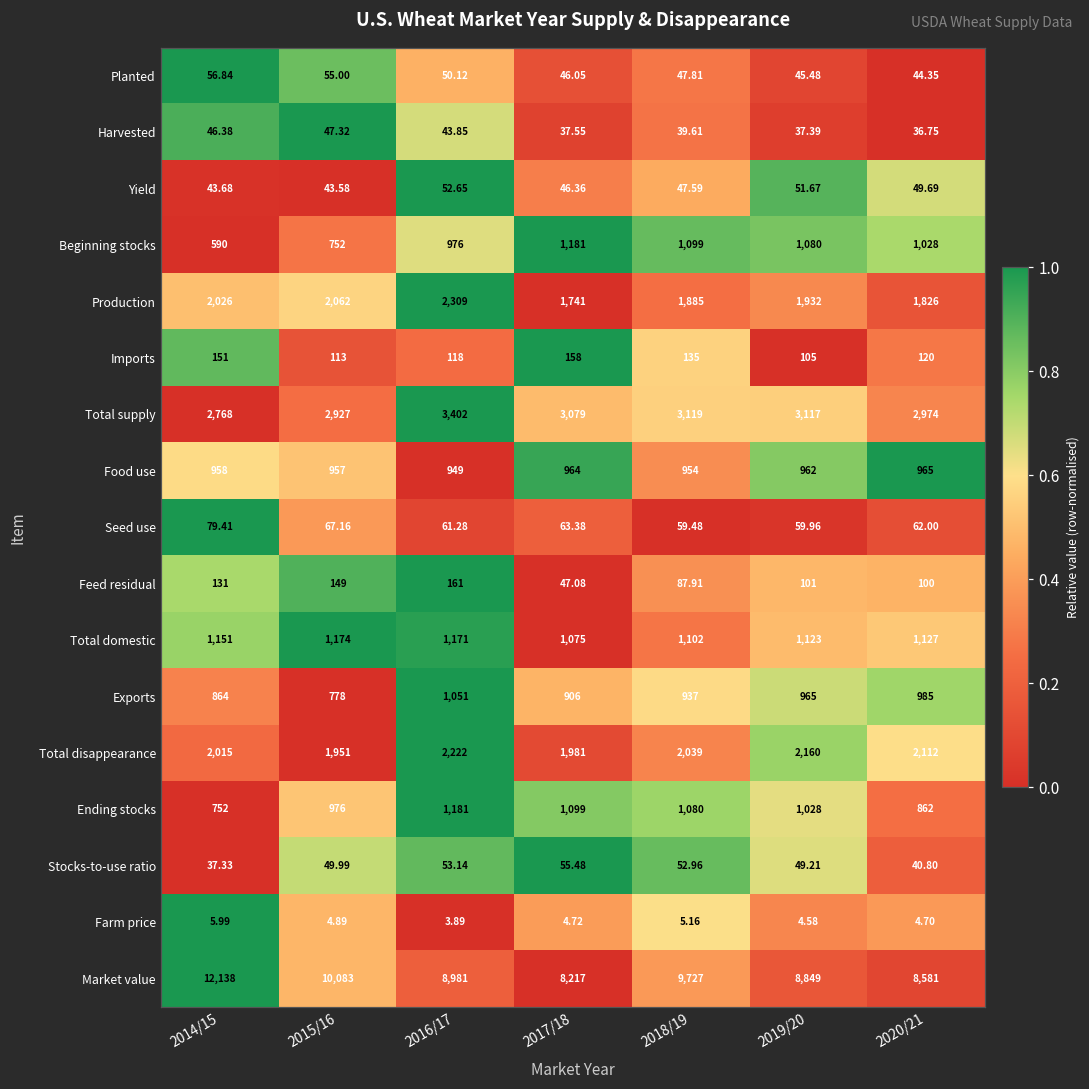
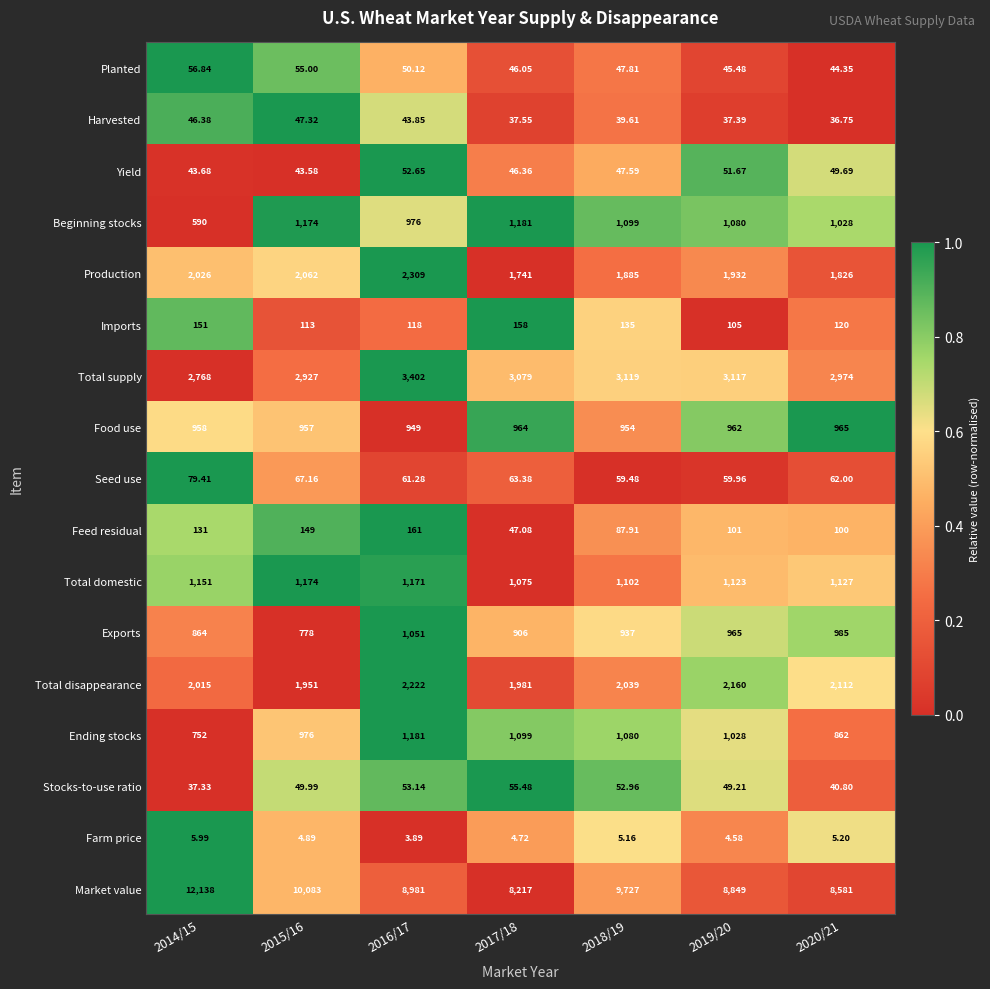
Beginning stocks, 2015/16: 752 -> 1,174
Farm price, 2020/21: 4.70 -> 5.20
